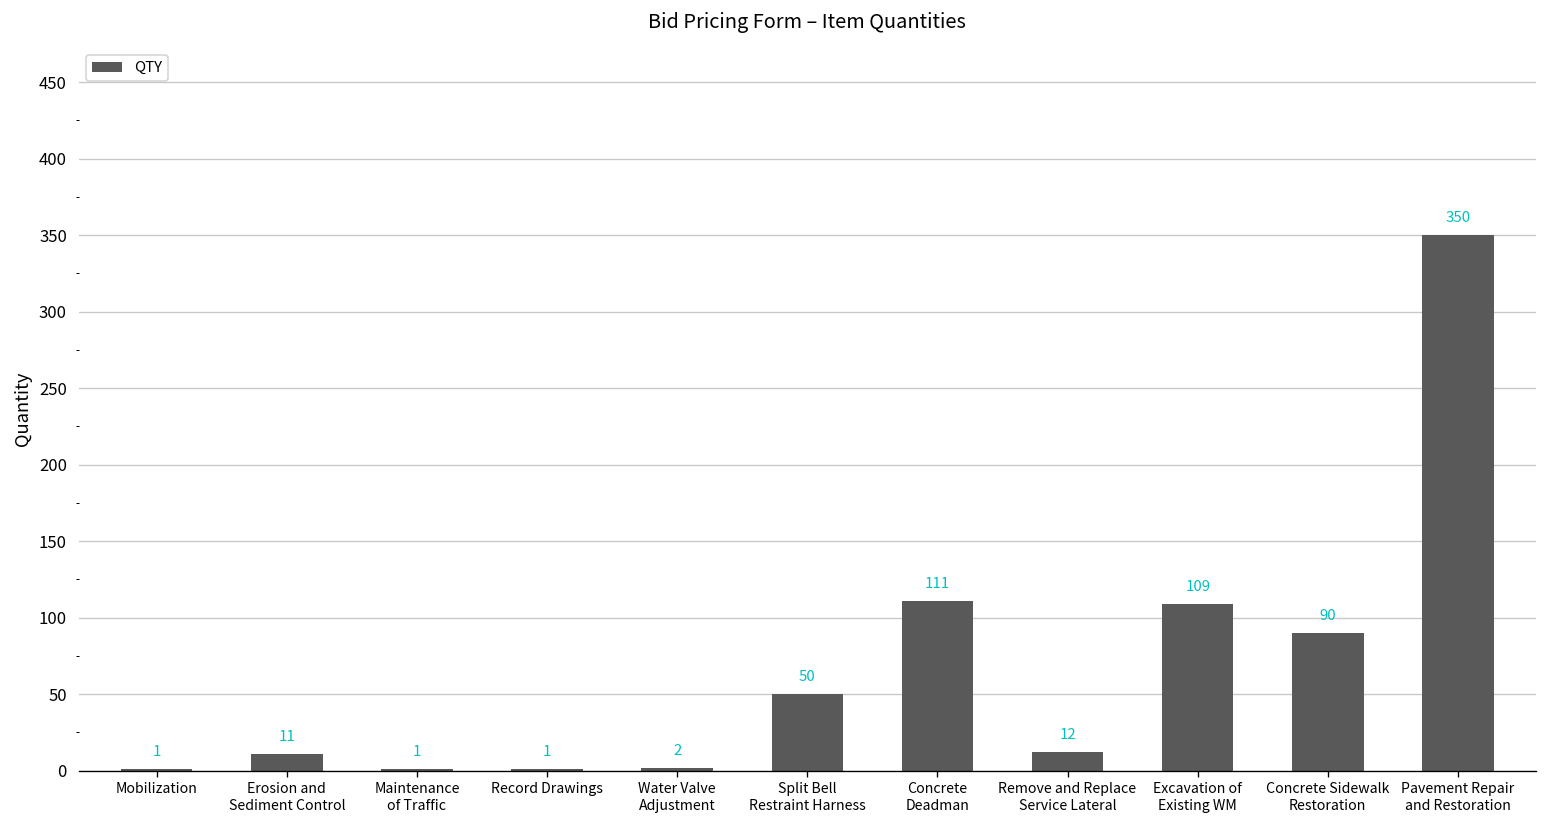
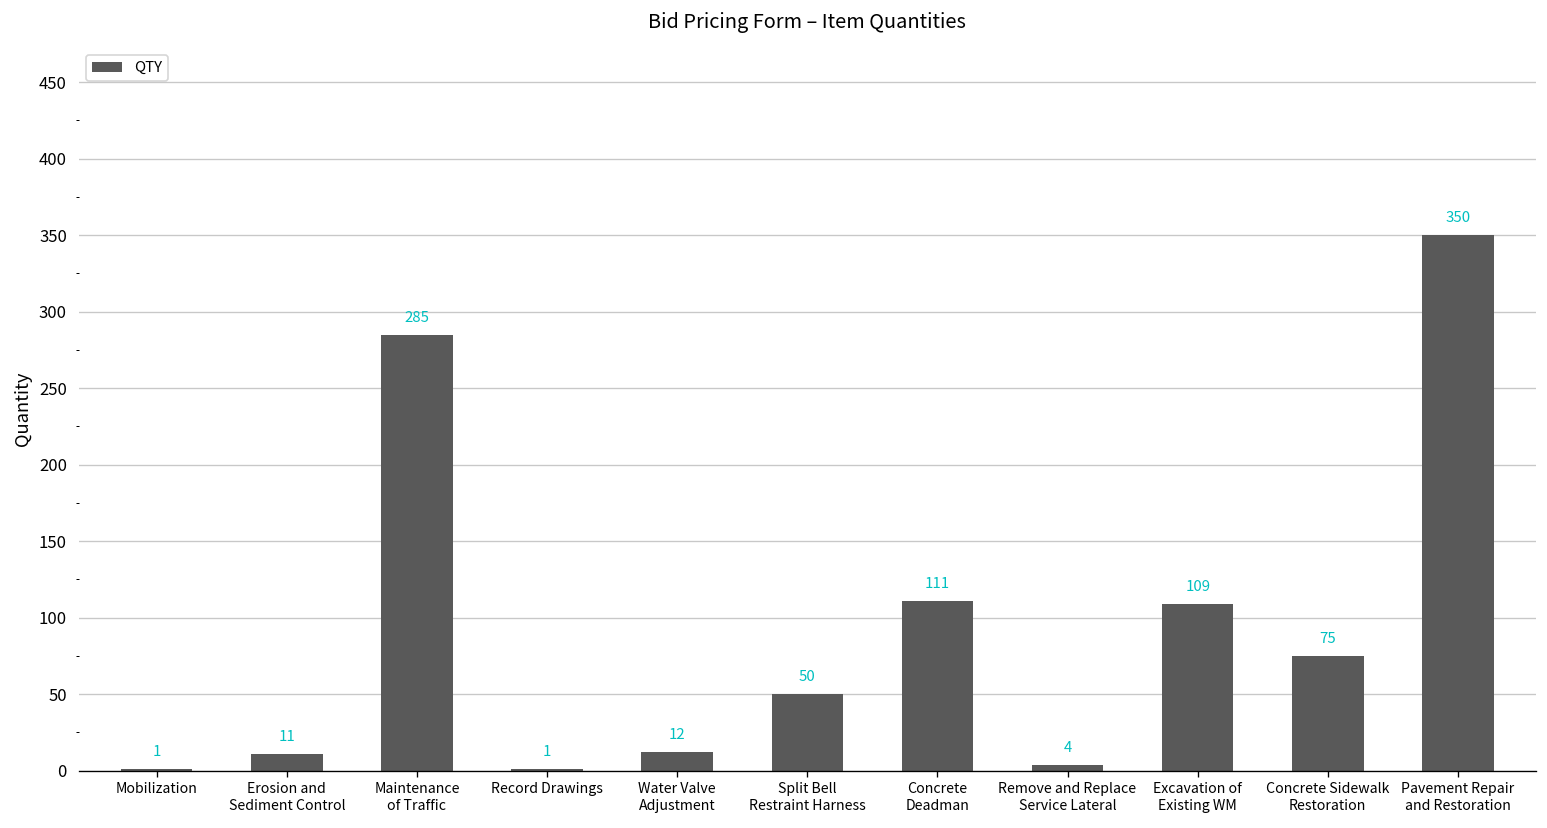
Maintenance of Traffic: 1 -> 285
Water Valve Adjustment: 2 -> 12
Remove and Replace Service Lateral: 12 -> 4
Concrete Sidewalk Restoration: 90 -> 75
